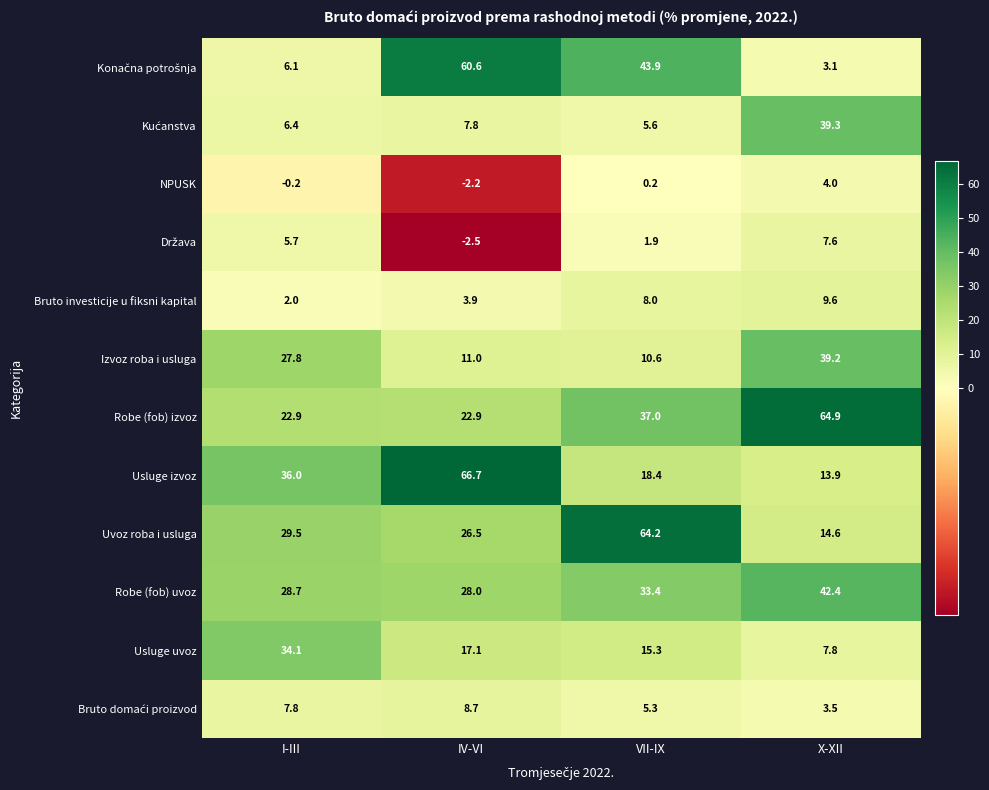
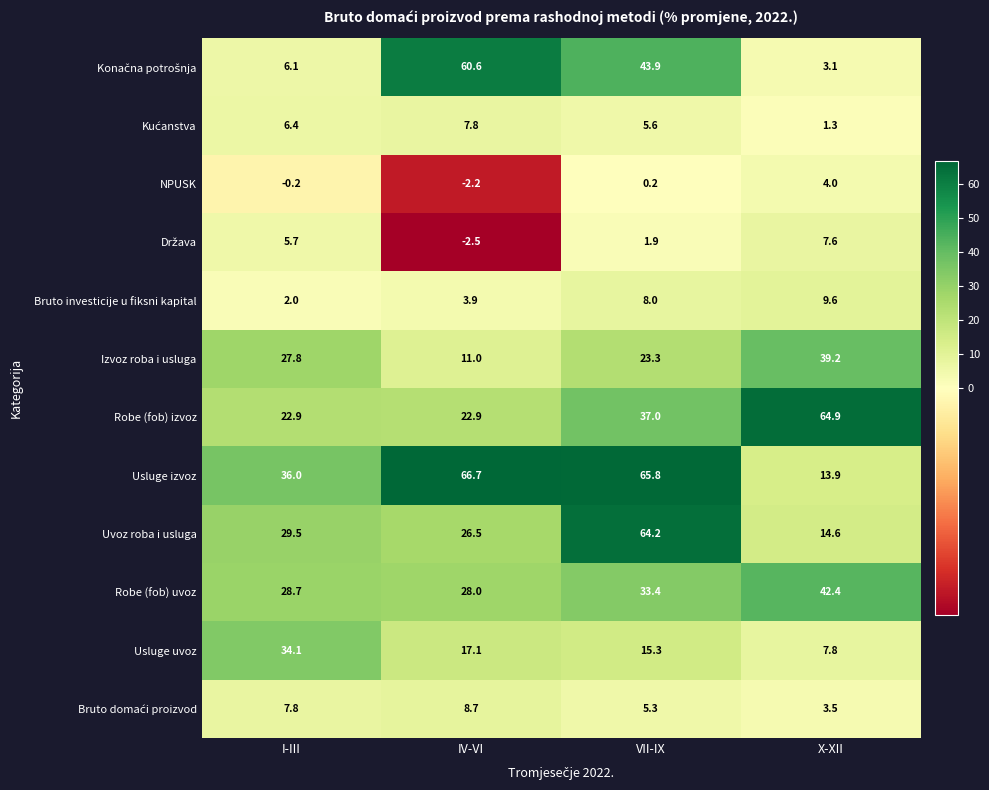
Kućanstva, X-XII: 39.3 -> 1.3
Izvoz roba i usluga, VII-IX: 10.6 -> 23.3
Usluge izvoz, VII-IX: 18.4 -> 65.8
